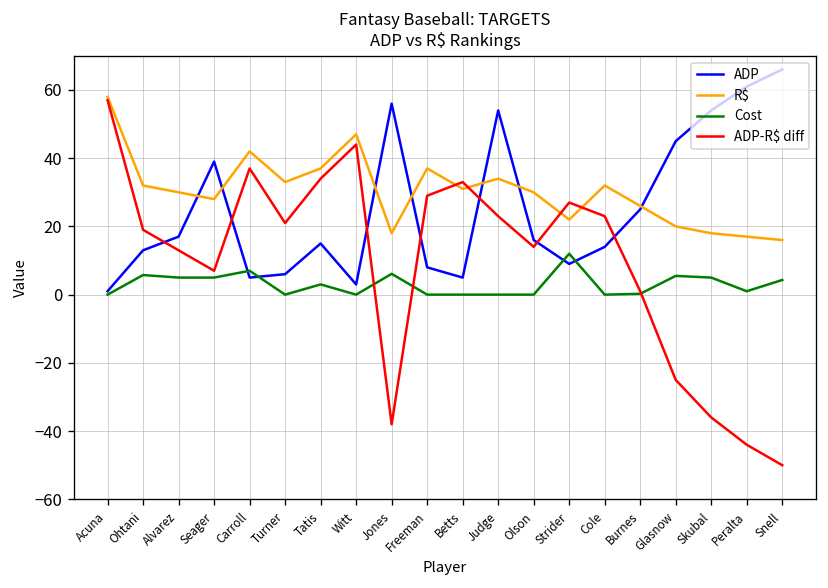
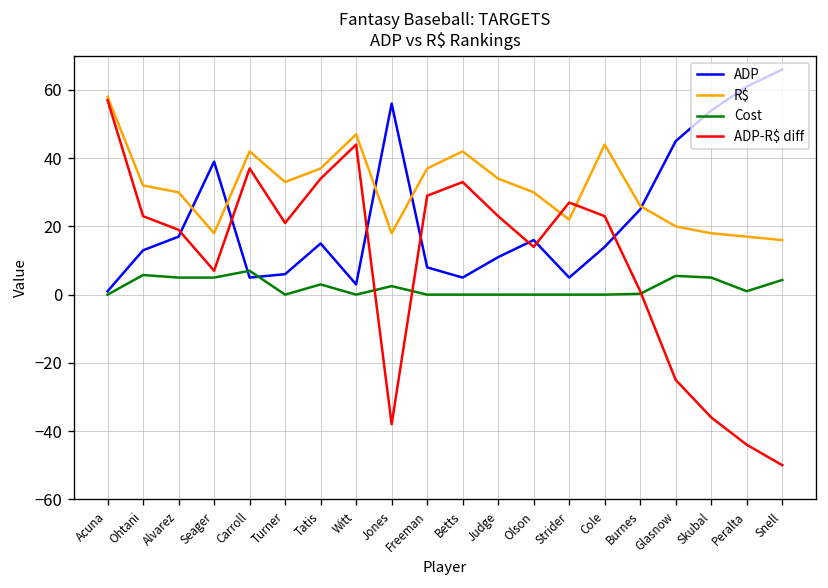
ADP-R$ diff, Ohtani: 19 -> 23
ADP-R$ diff, Alvarez: 13 -> 19
R$, Seager: 28 -> 18
Cost, Jones: 6 -> 3
R$, Betts: 31 -> 42
ADP, Judge: 54 -> 11
ADP, Strider: 9 -> 5
Cost, Strider: 12 -> 0
R$, Cole: 32 -> 44
